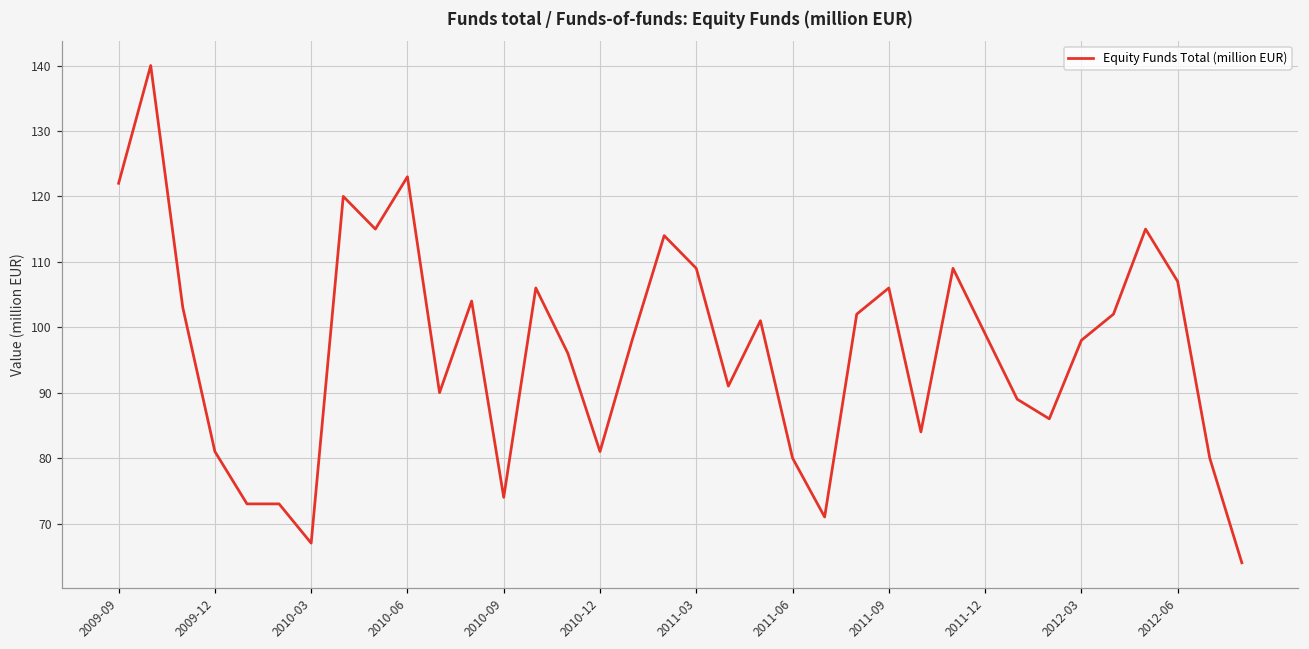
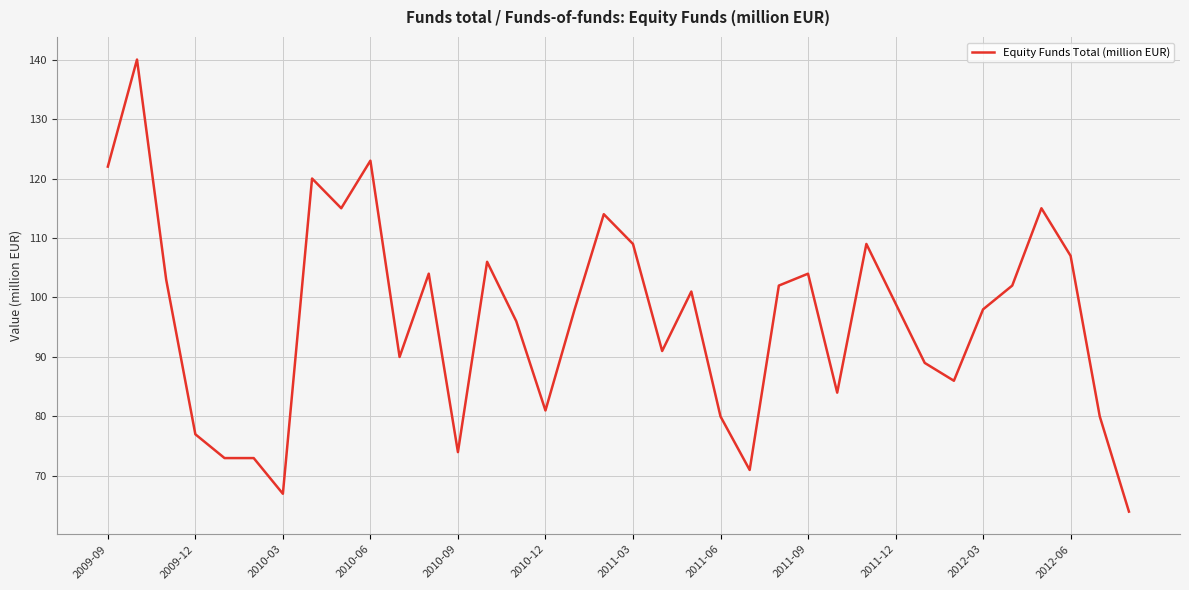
2009-12: 81 -> 77
2011-09: 106 -> 104
